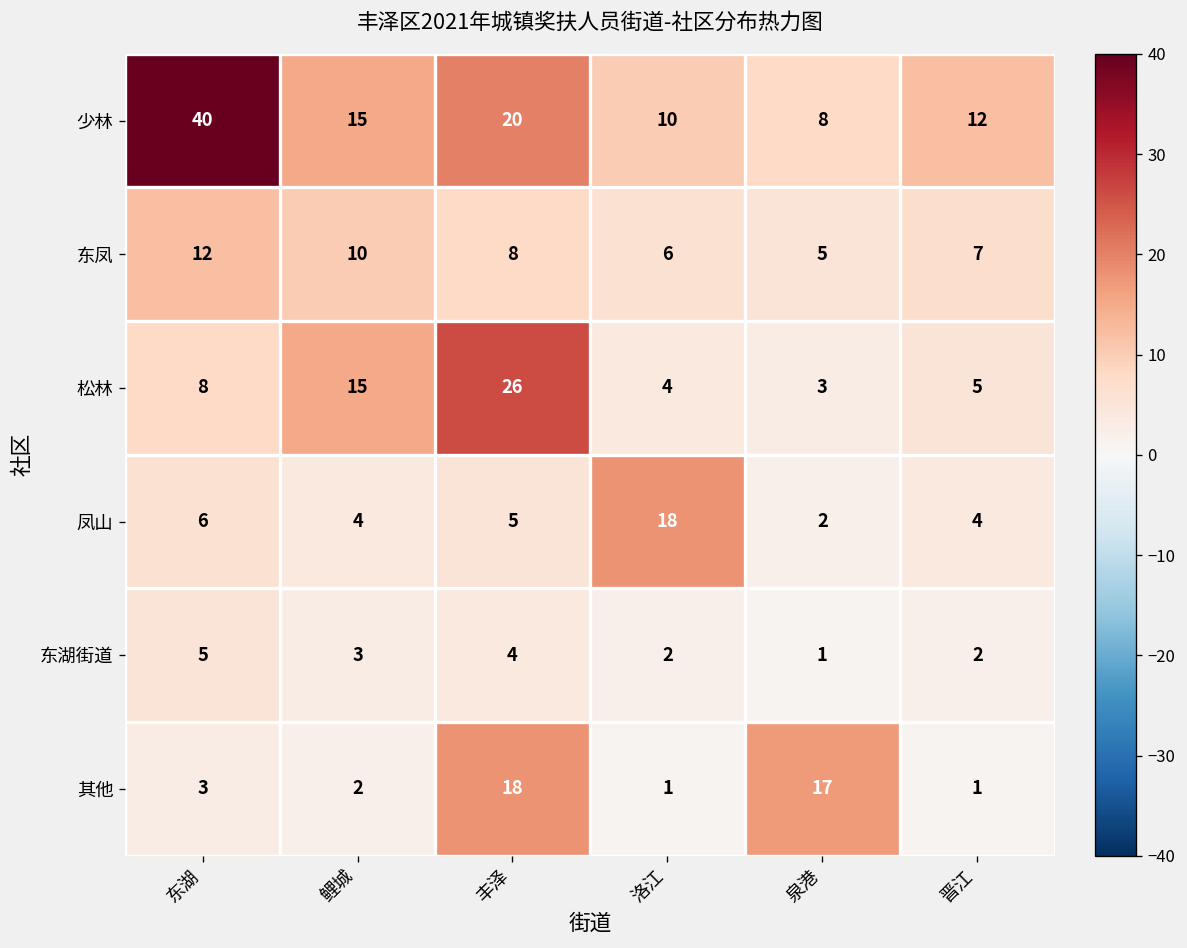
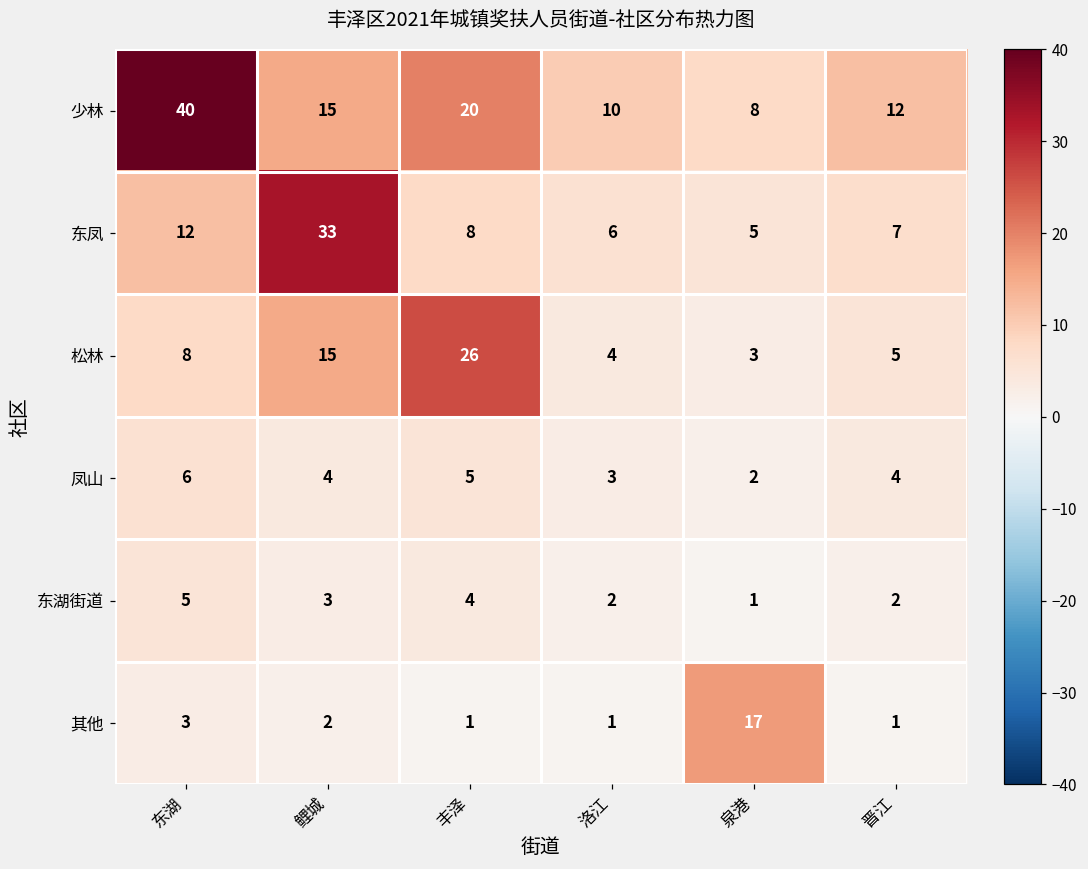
东凤, 鲤城: 10 -> 33
凤山, 洛江: 18 -> 3
其他, 丰泽: 18 -> 1
